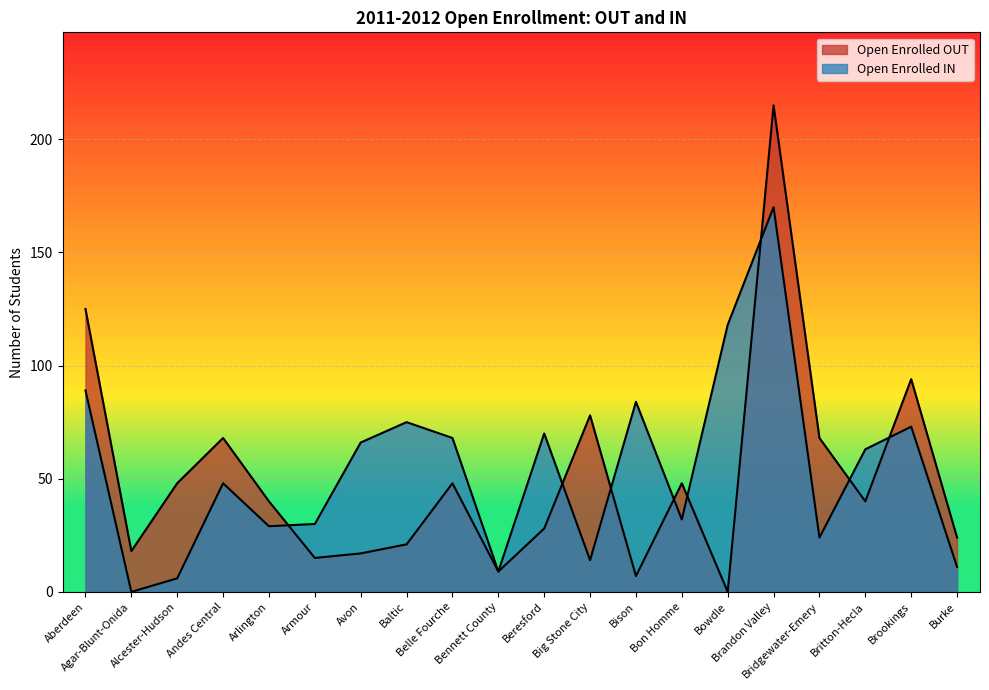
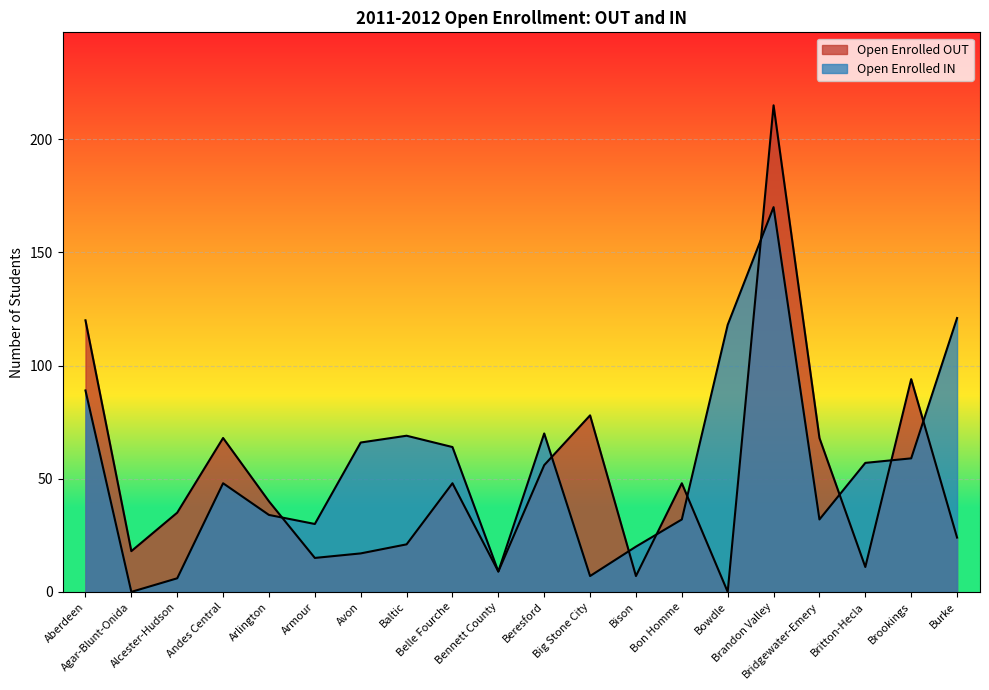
Open Enrolled OUT, Aberdeen: 125 -> 120
Open Enrolled OUT, Alcester-Hudson: 48 -> 35
Open Enrolled IN, Arlington: 29 -> 34
Open Enrolled IN, Baltic: 75 -> 69
Open Enrolled IN, Belle Fourche: 68 -> 64
Open Enrolled OUT, Beresford: 28 -> 56
Open Enrolled IN, Big Stone City: 14 -> 7
Open Enrolled IN, Bison: 84 -> 20
Open Enrolled IN, Bridgewater-Emery: 24 -> 32
Open Enrolled OUT, Britton-Hecla: 40 -> 11
Open Enrolled IN, Britton-Hecla: 63 -> 57
Open Enrolled IN, Brookings: 73 -> 59
Open Enrolled IN, Burke: 11 -> 121
